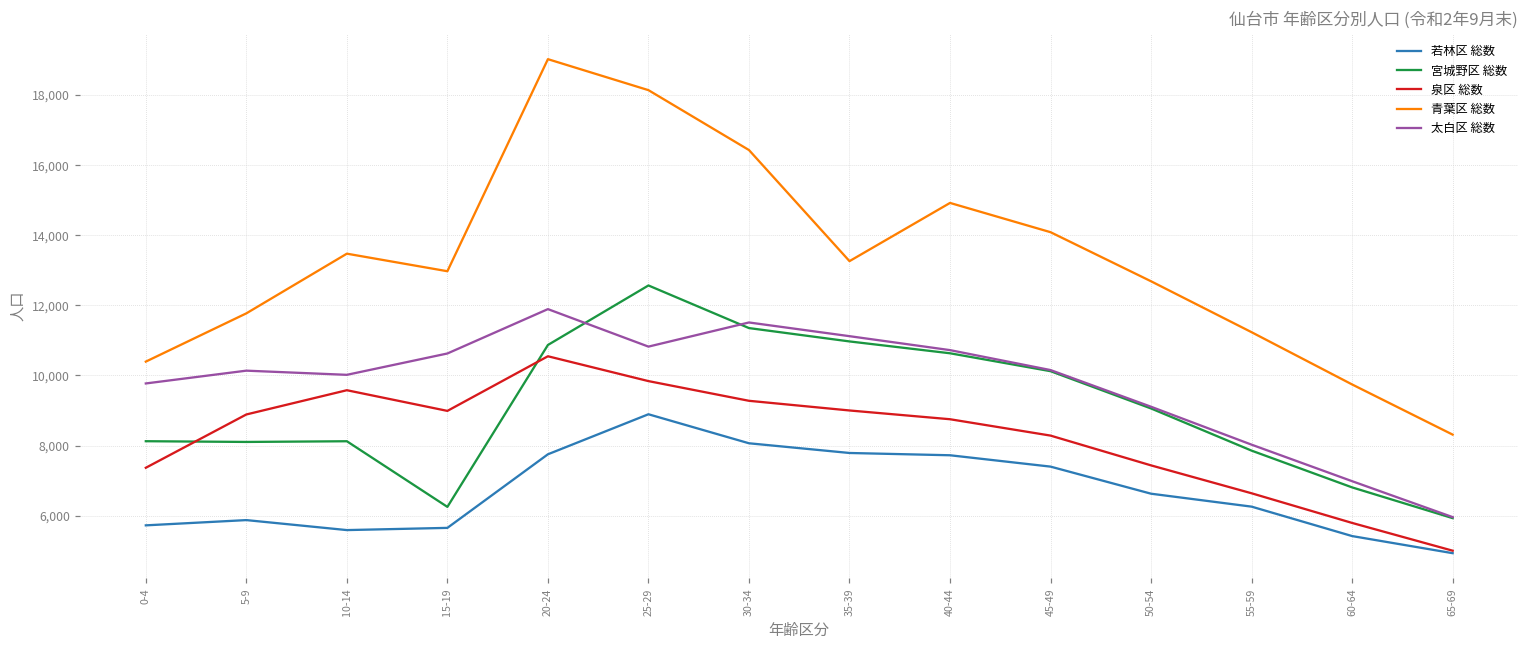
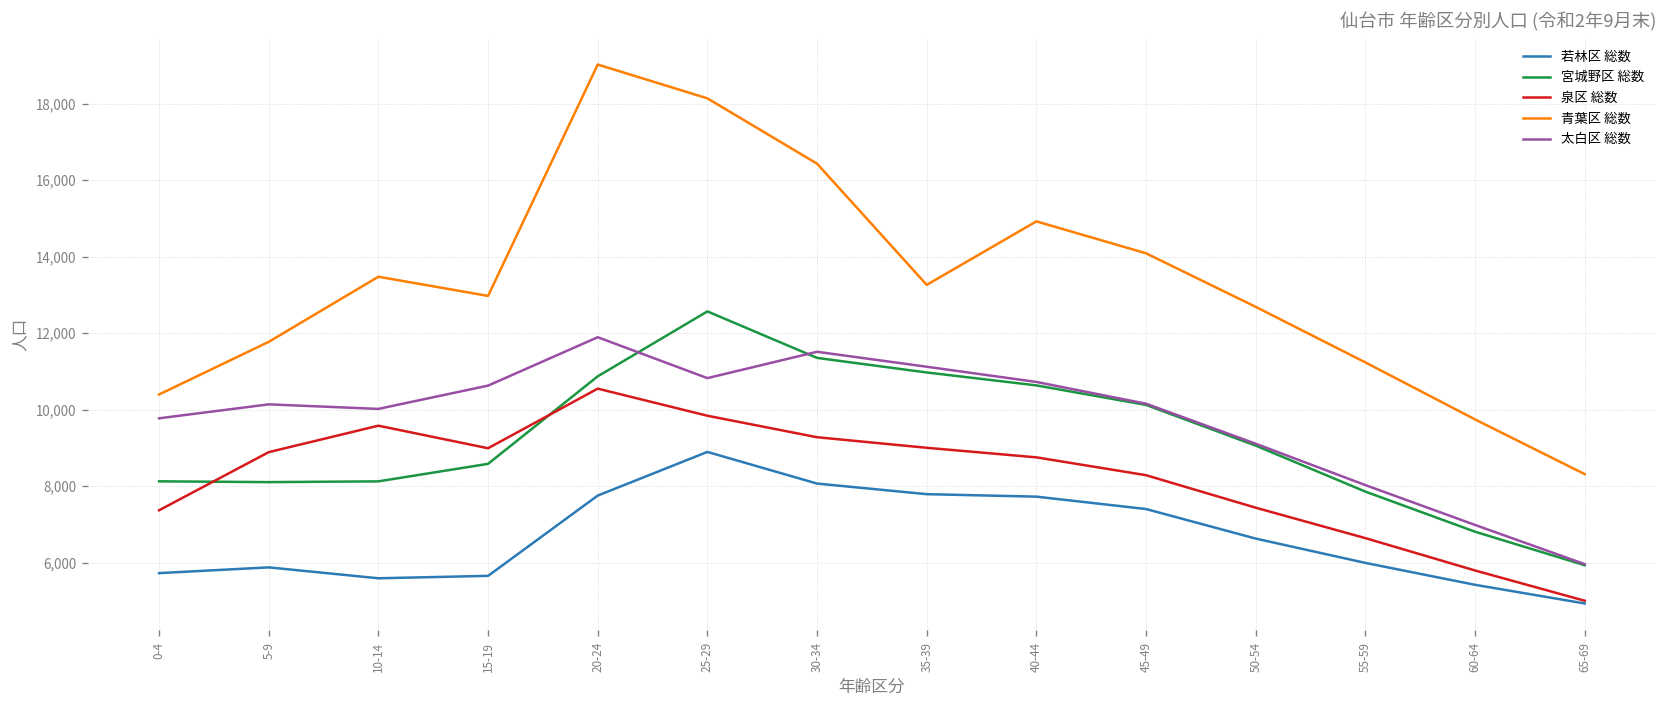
宮城野区 総数, 15-19: 6,300 -> 8,600
若林区 総数, 55-59: 6,300 -> 6,000
